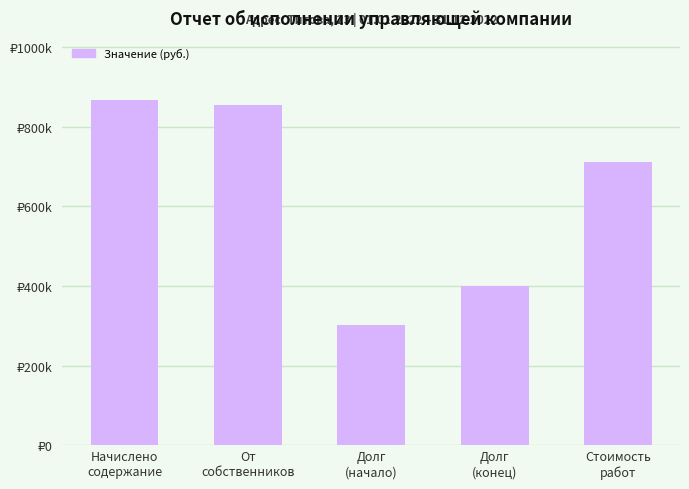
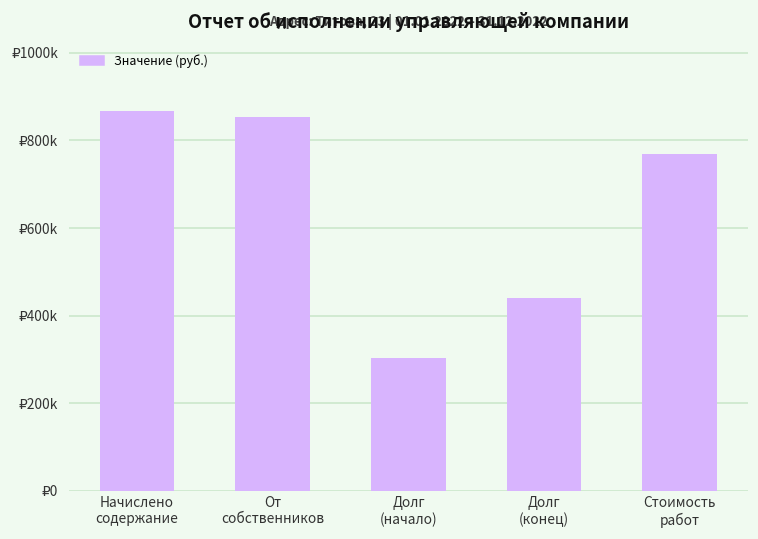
Долг (конец): ₽400000 -> ₽440000
Стоимость работ: ₽710000 -> ₽770000
